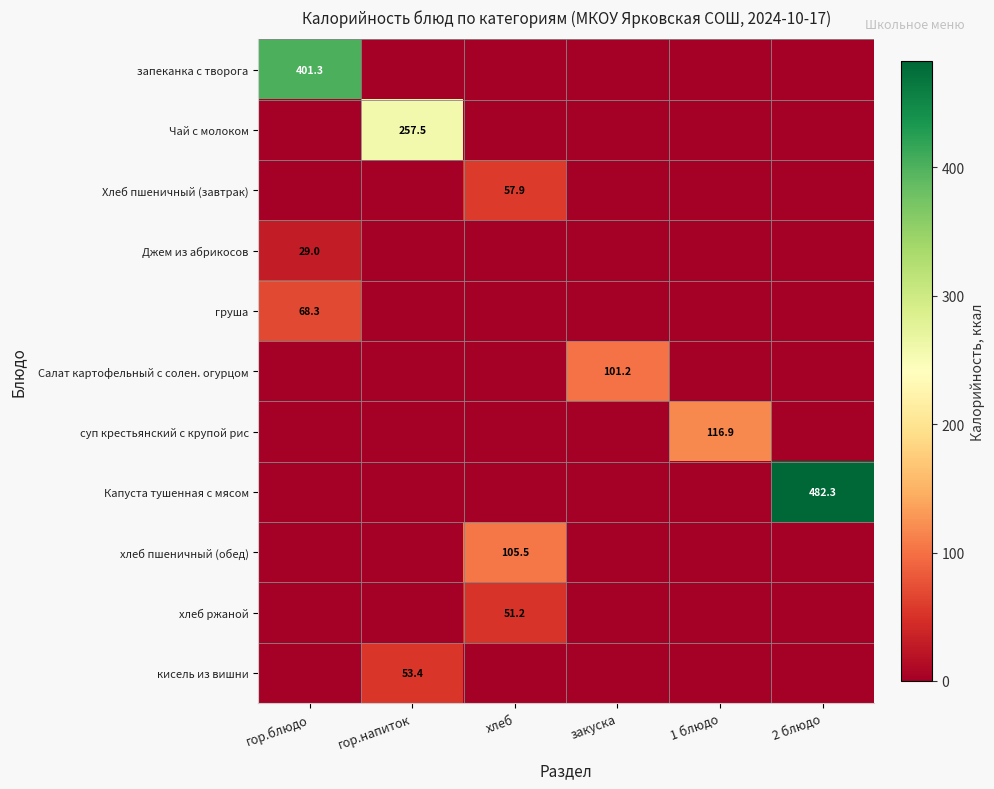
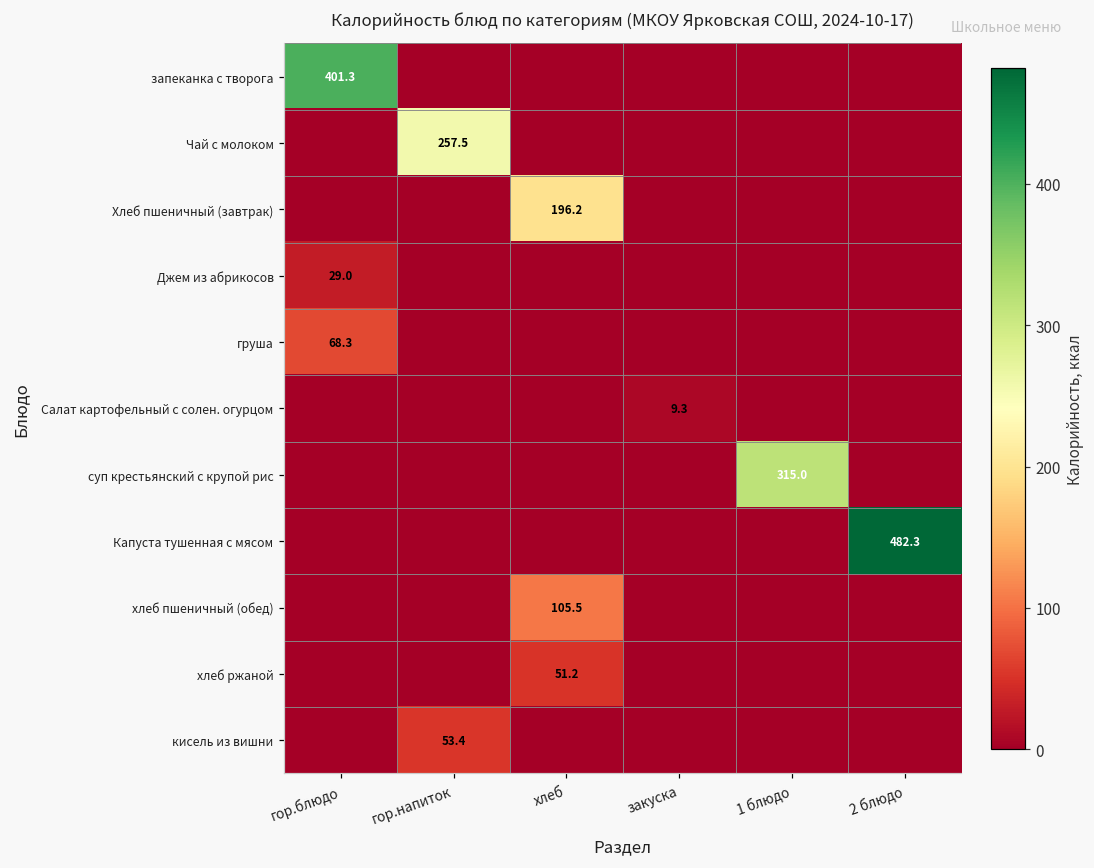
Хлеб пшеничный (завтрак), хлеб: 57.9 -> 196.2
Салат картофельный с солен. огурцом, закуска: 101.2 -> 9.3
суп крестьянский с крупой рис, 1 блюдо: 116.9 -> 315.0
